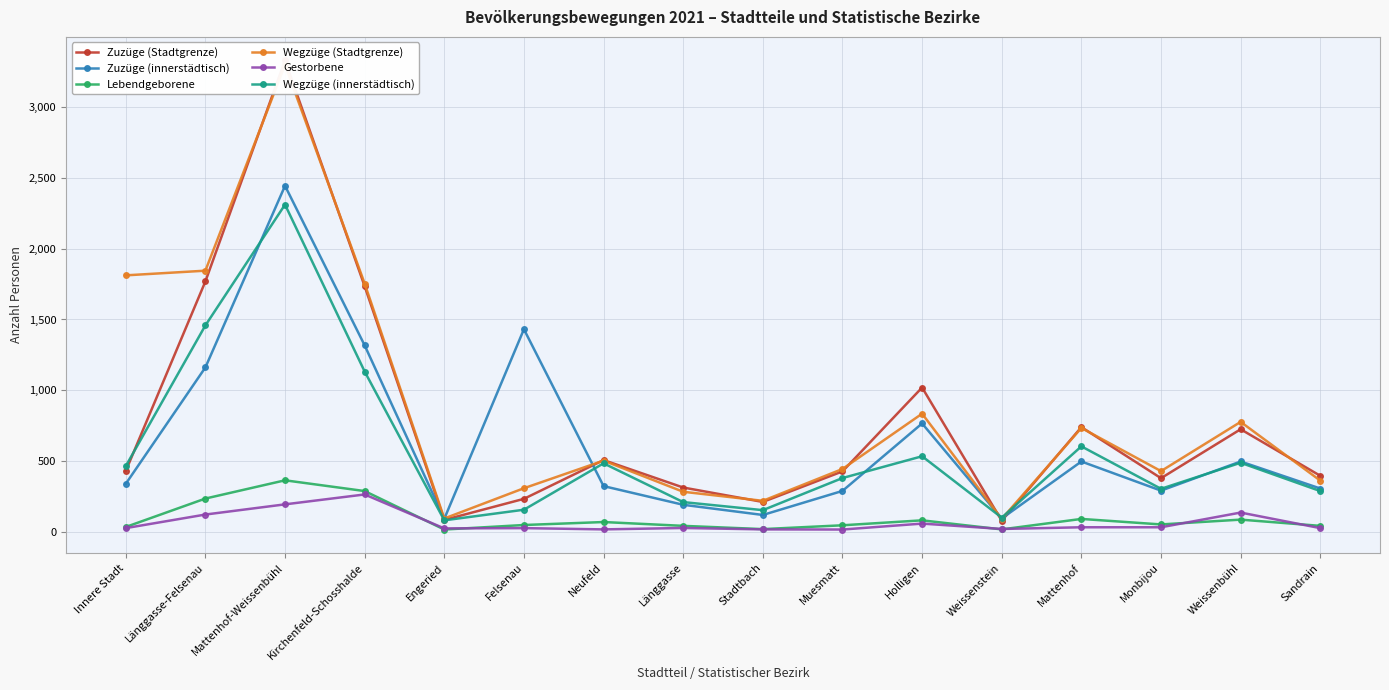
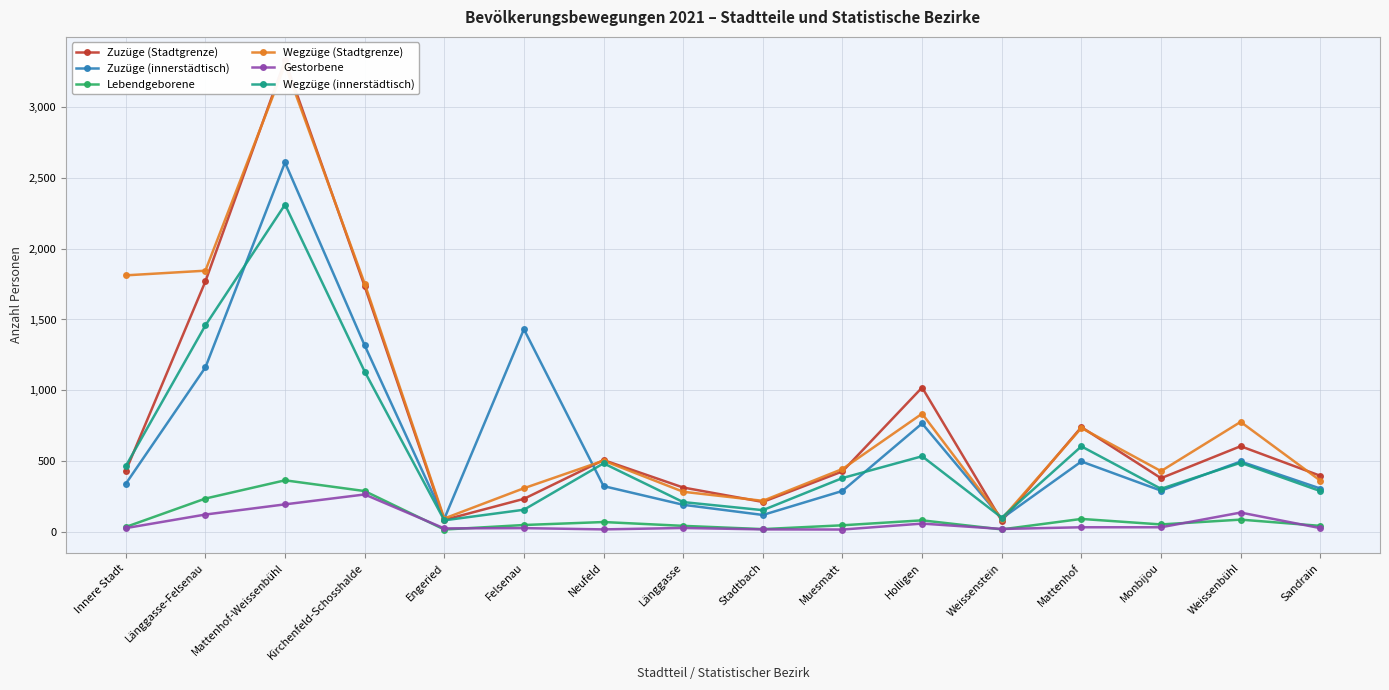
Zuzüge (innerstädtisch), Mattenhof-Weissenbühl: 2,450 -> 2,610
Zuzüge (Stadtgrenze), Weissenbühl: 720 -> 600
